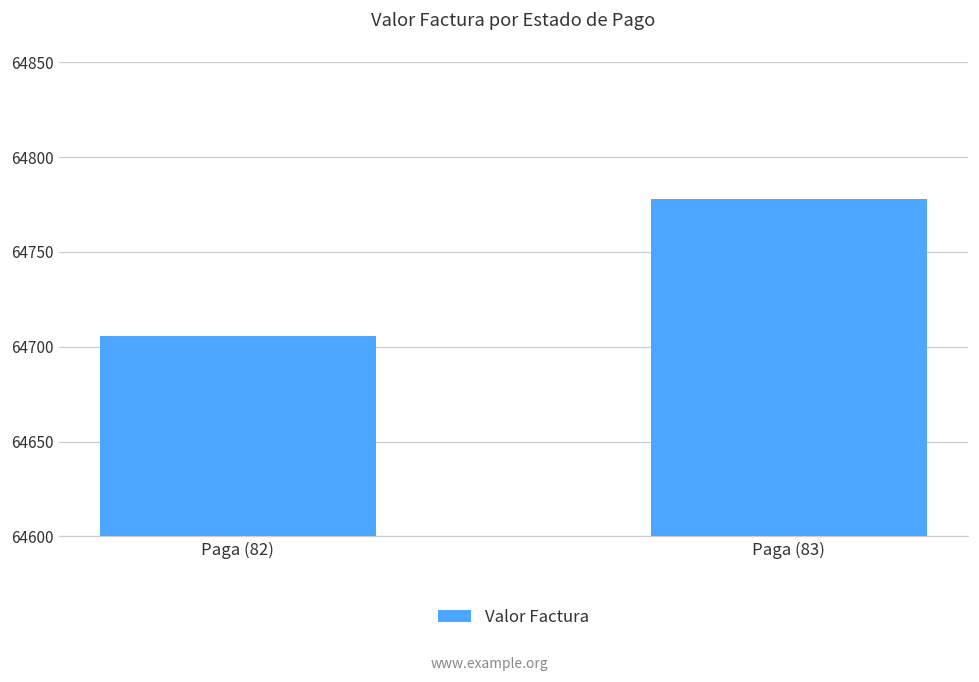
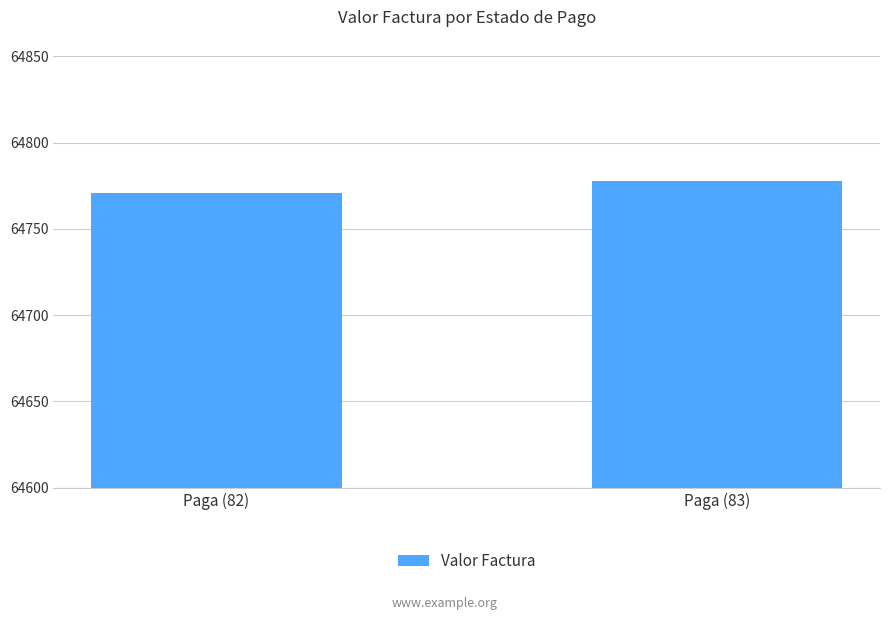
Paga (82): 64706 -> 64771
